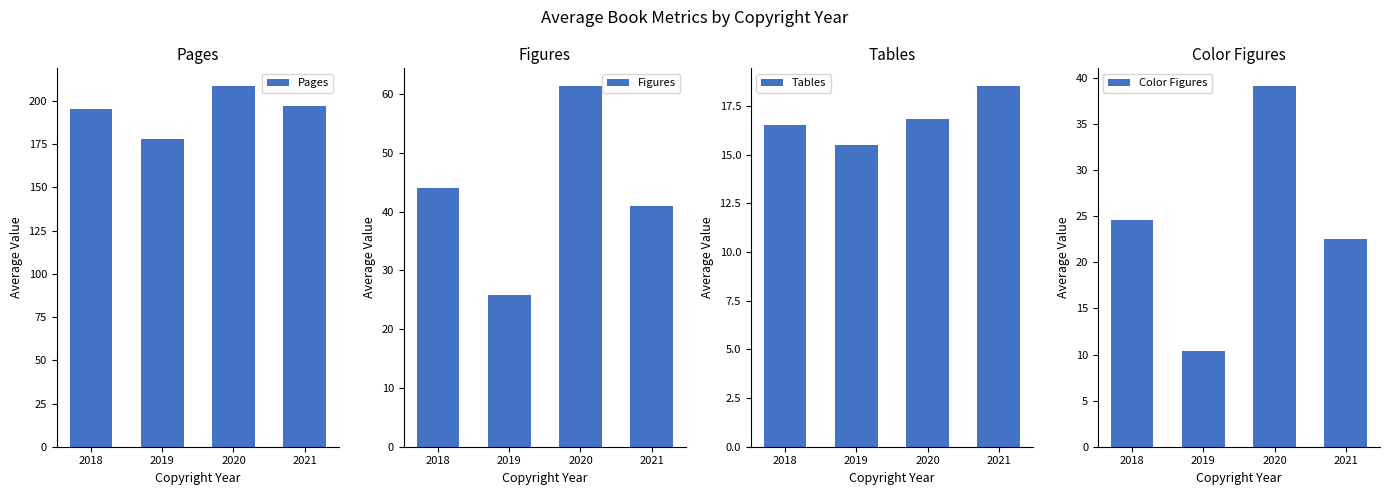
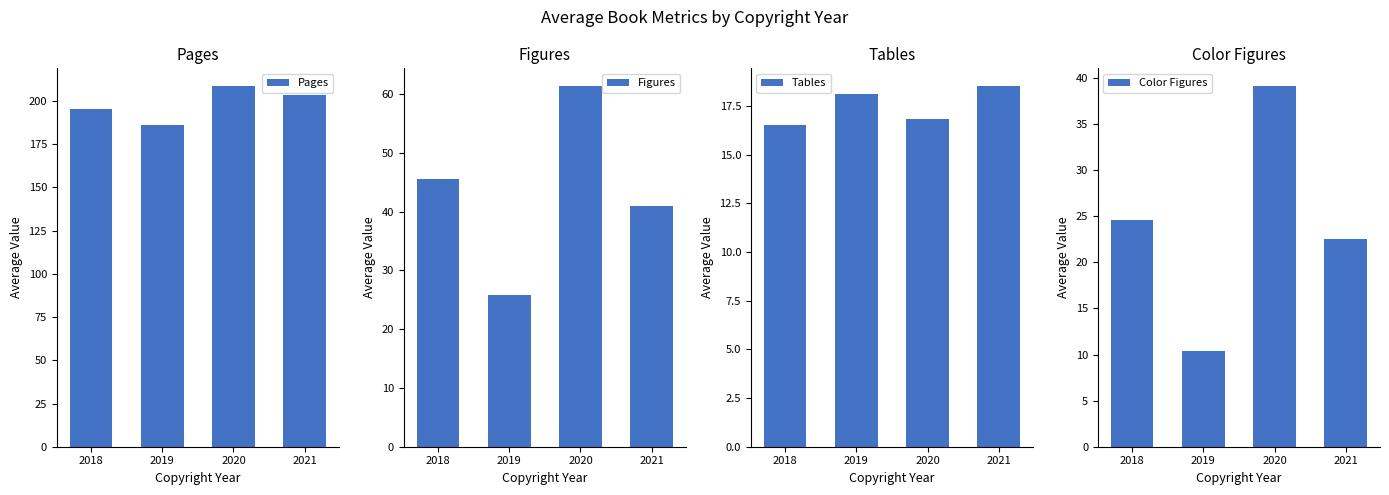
Pages, 2019: 178 -> 186
Pages, 2021: 197 -> 203
Figures, 2018: 44 -> 46
Tables, 2019: 15.5 -> 18.1
